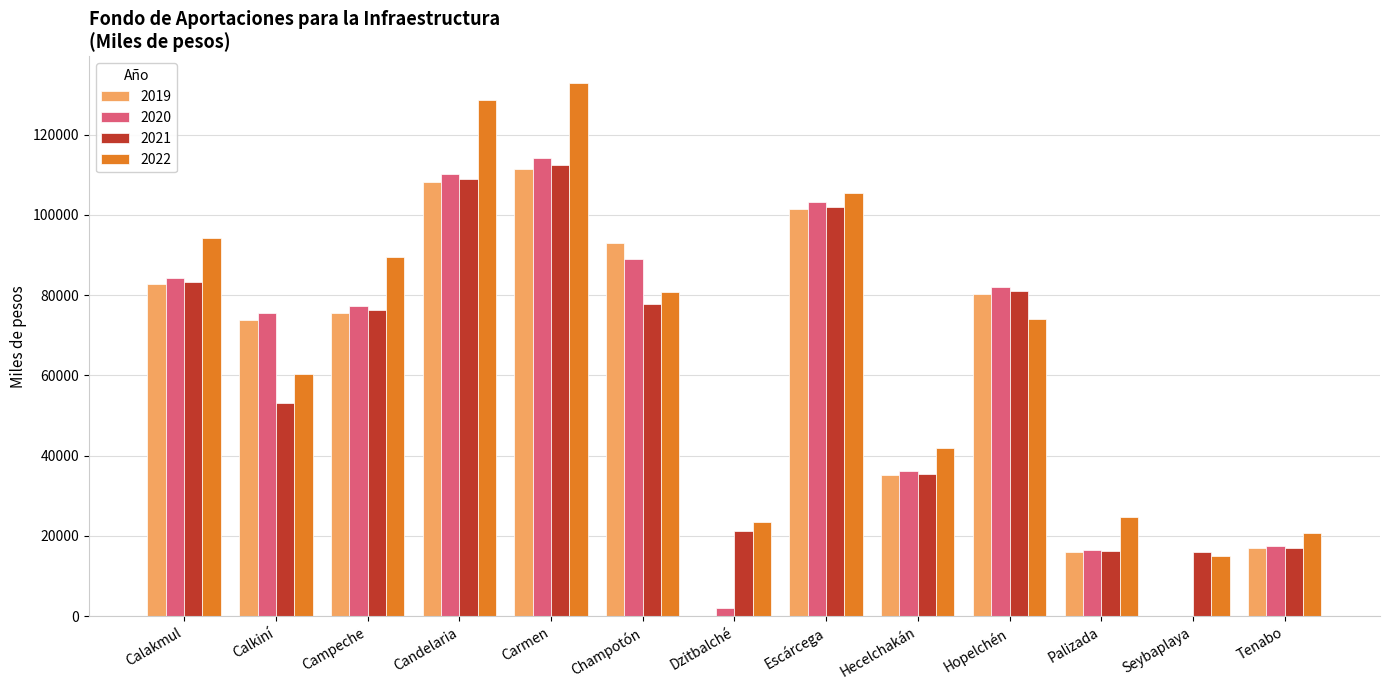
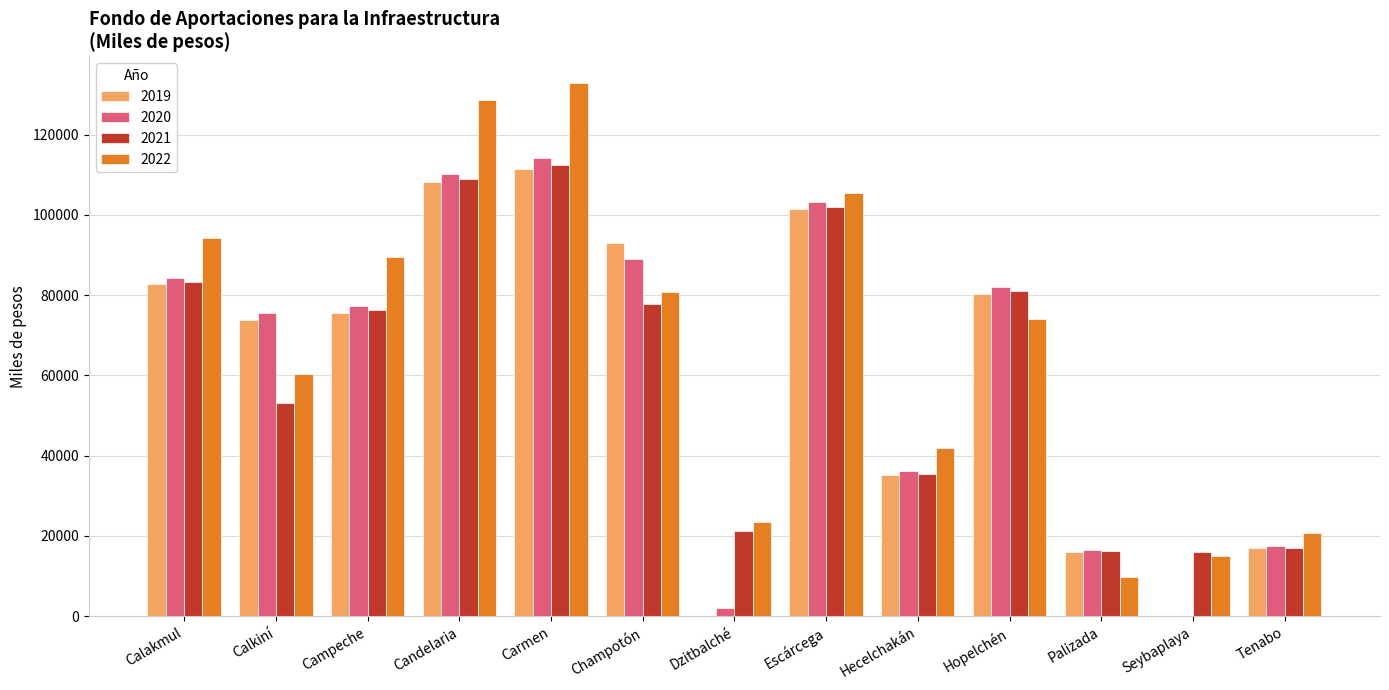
2022, Palizada: 25000 -> 10000
